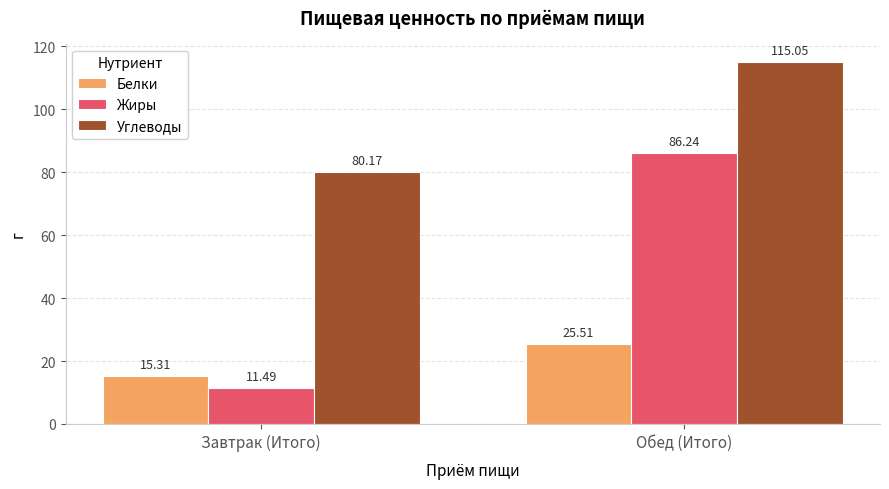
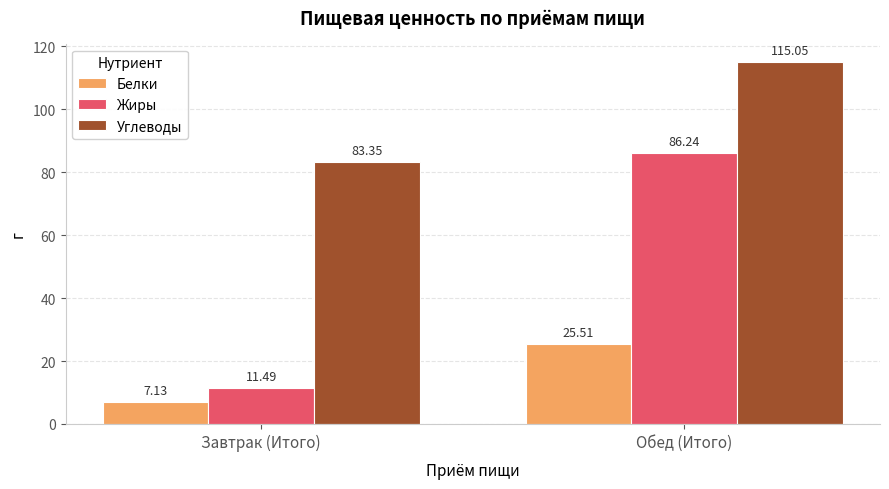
Белки, Завтрак (Итого): 15.31 -> 7.13
Углеводы, Завтрак (Итого): 80.17 -> 83.35
